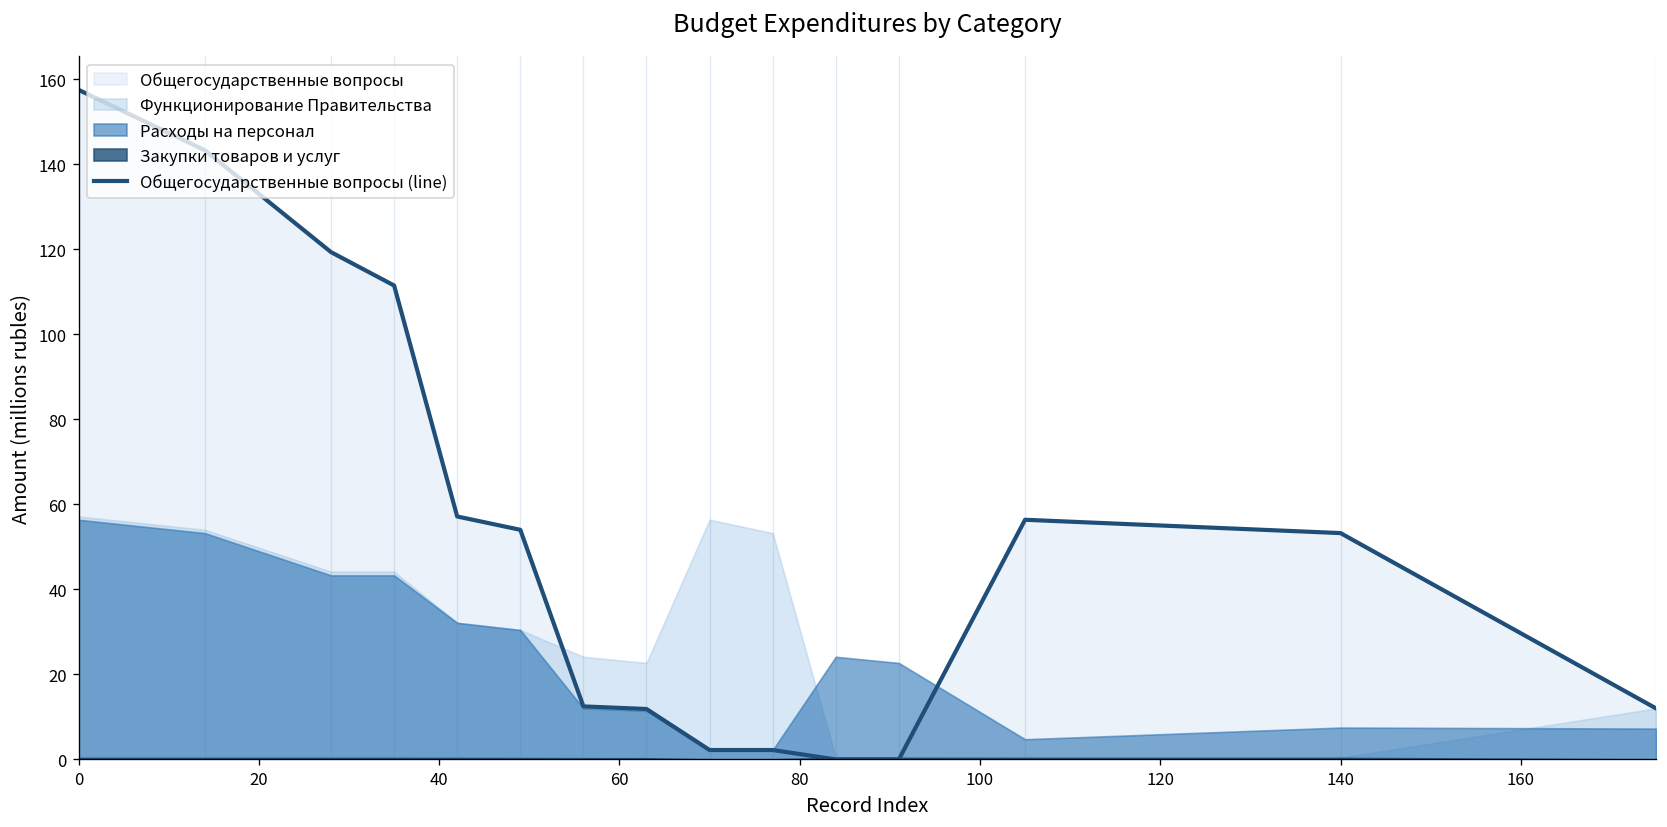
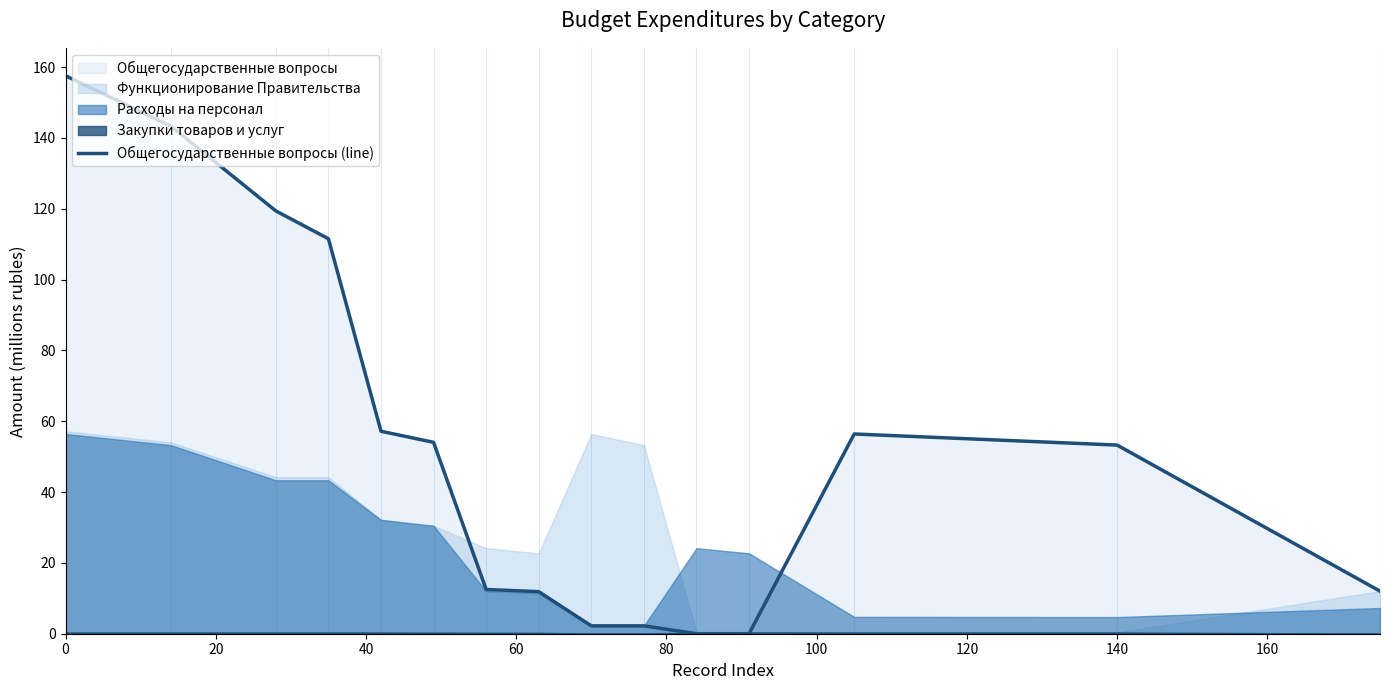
Расходы на персонал, 140: 8 -> 5
